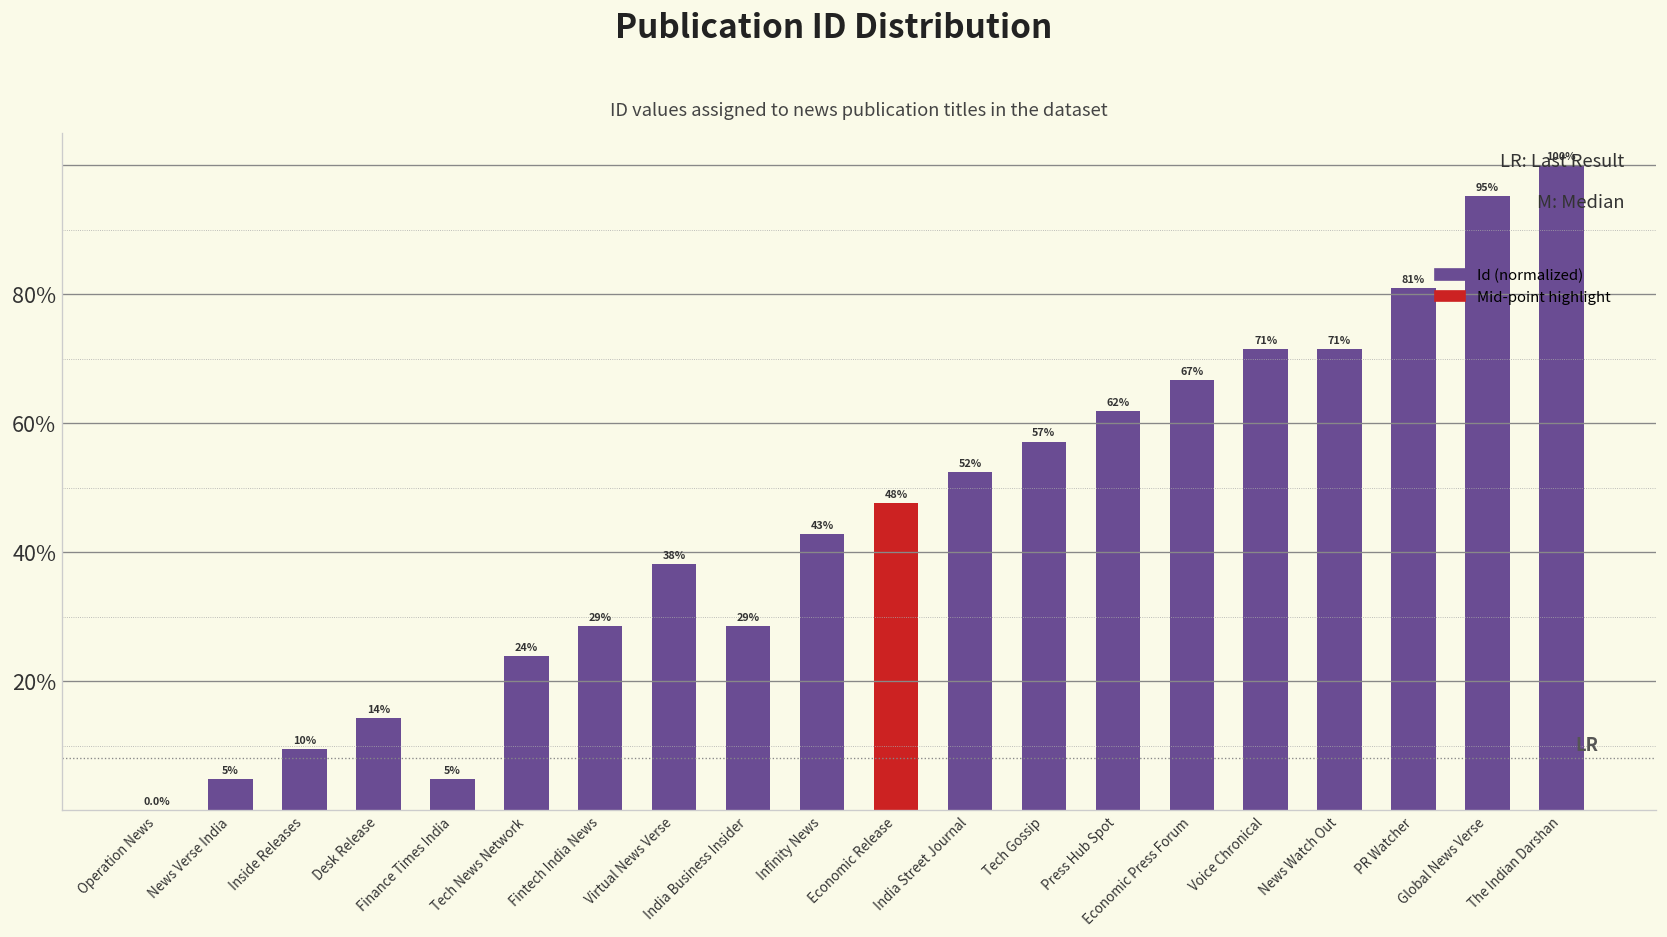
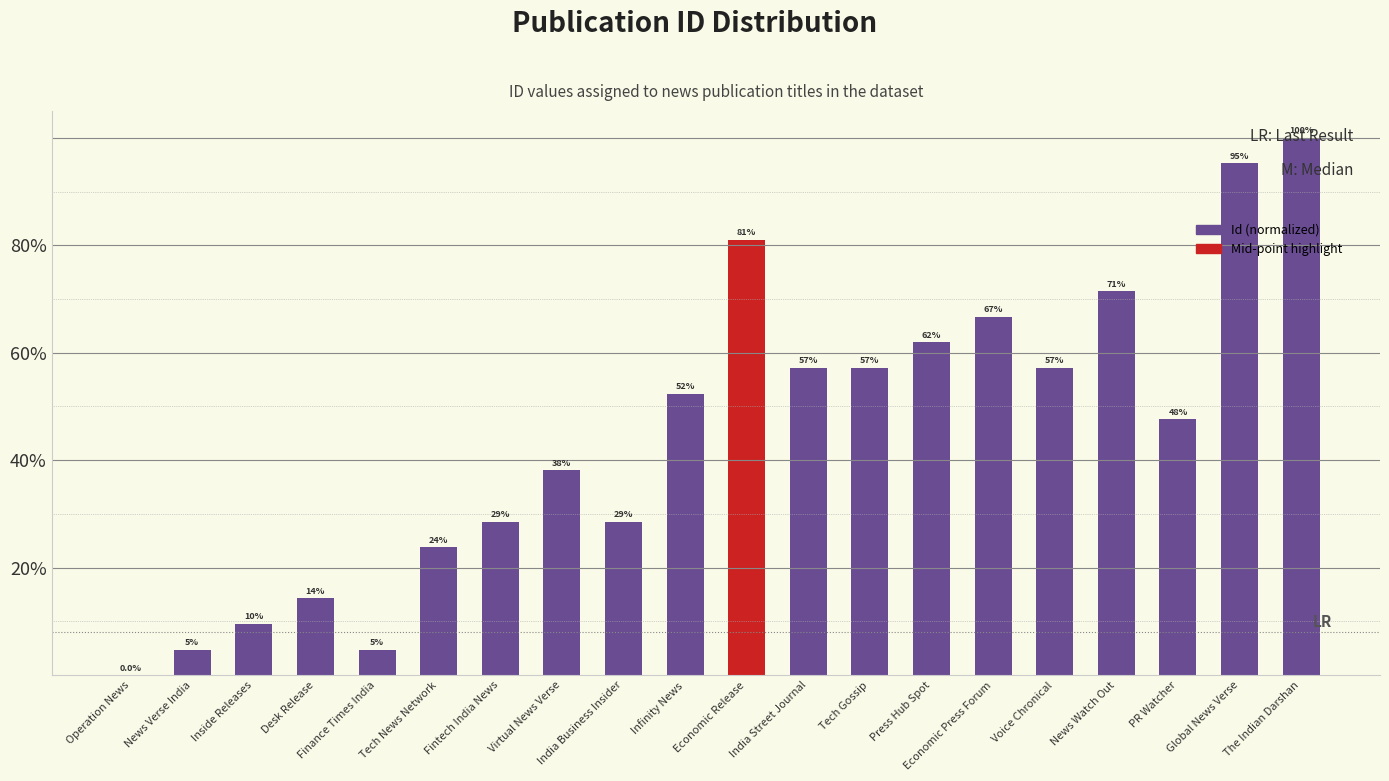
Infinity News: 43% -> 52%
Economic Release: 48% -> 81%
India Street Journal: 52% -> 57%
Voice Chronical: 71% -> 57%
PR Watcher: 81% -> 48%
